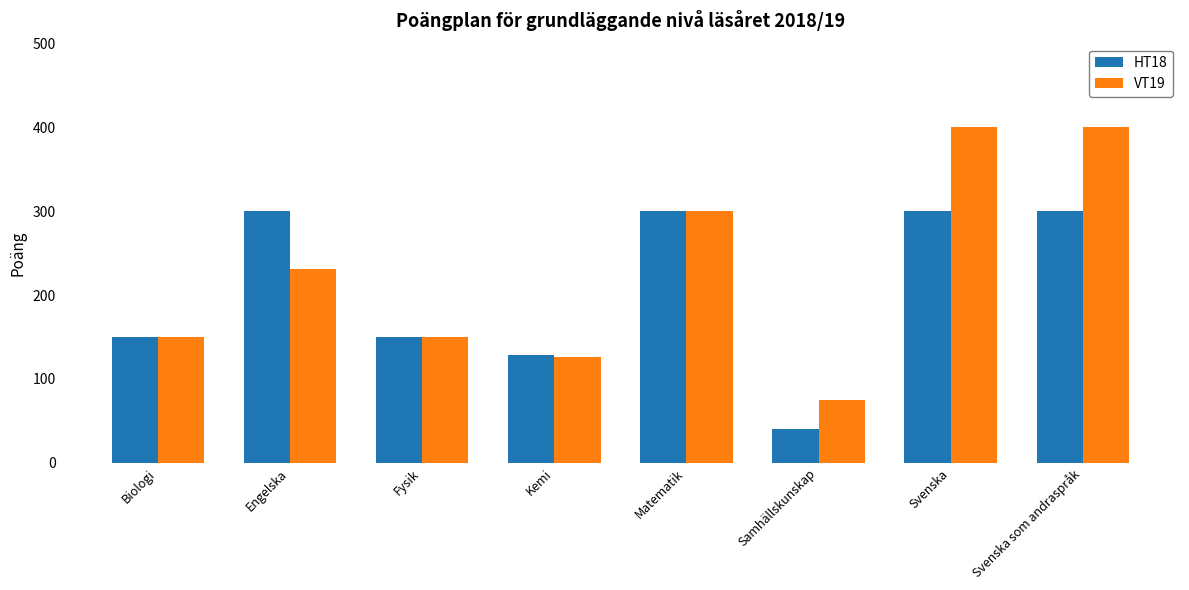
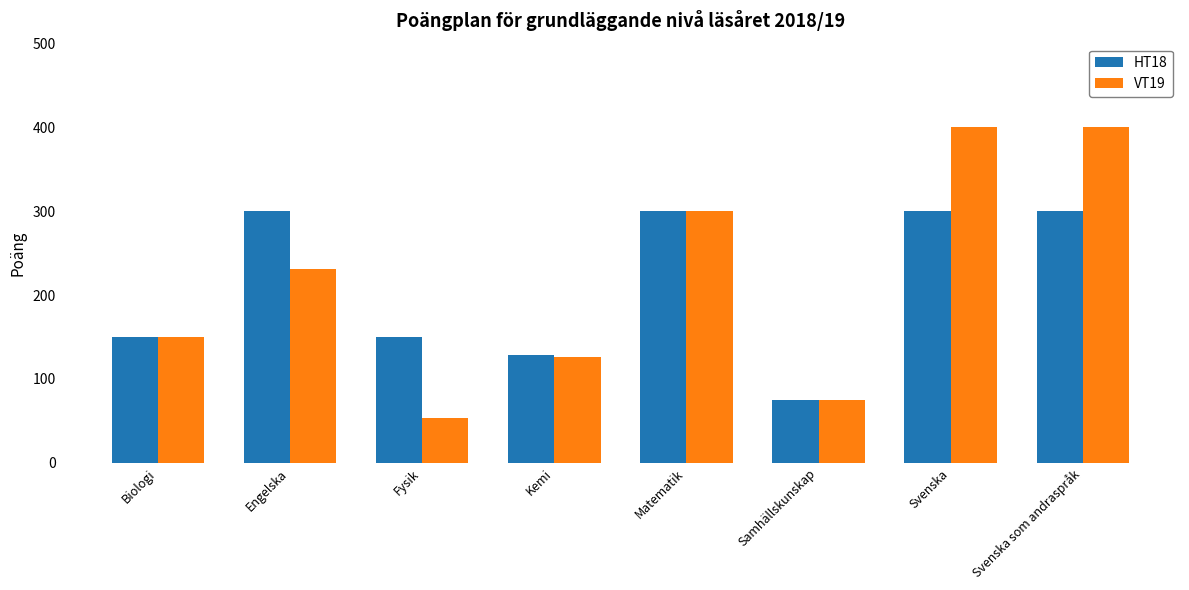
VT19, Fysik: 150 -> 50
HT18, Samhällskunskap: 40 -> 80
